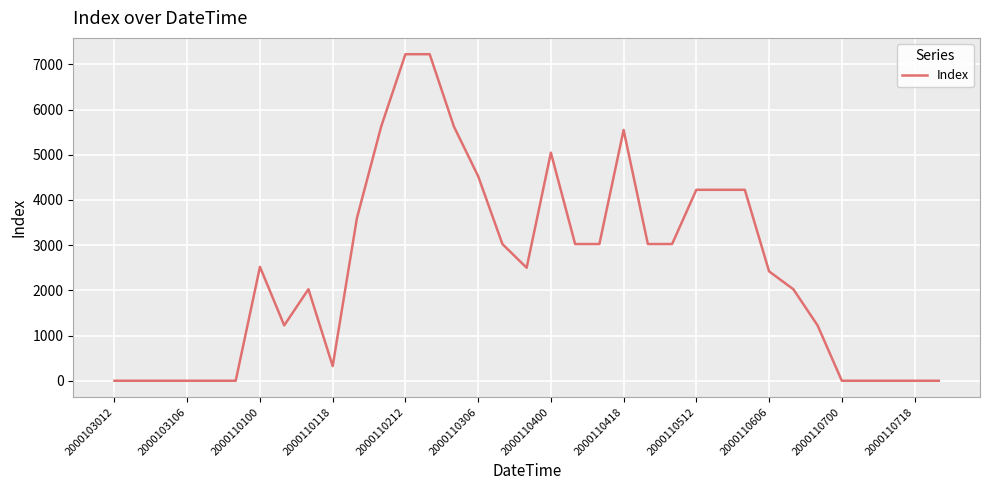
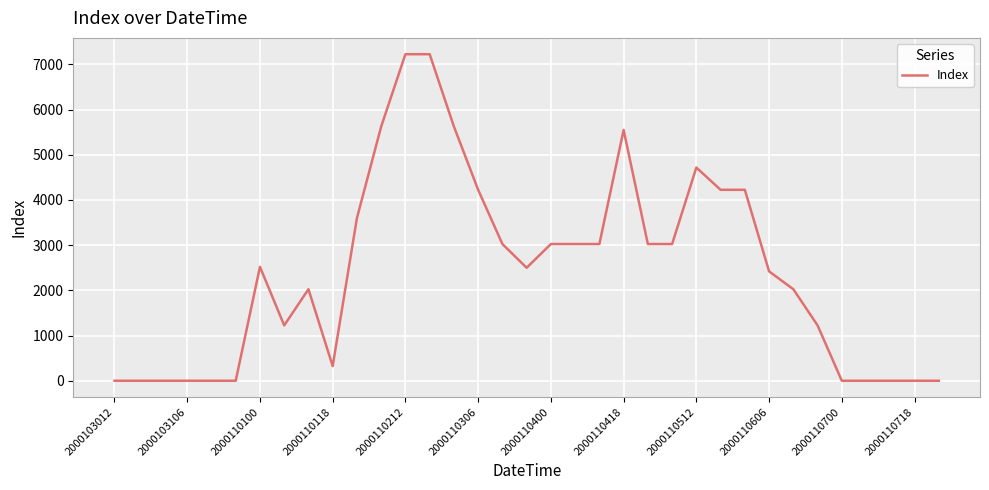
2000110306: 4500 -> 4200
2000110400: 5000 -> 3000
2000110512: 4200 -> 4700
